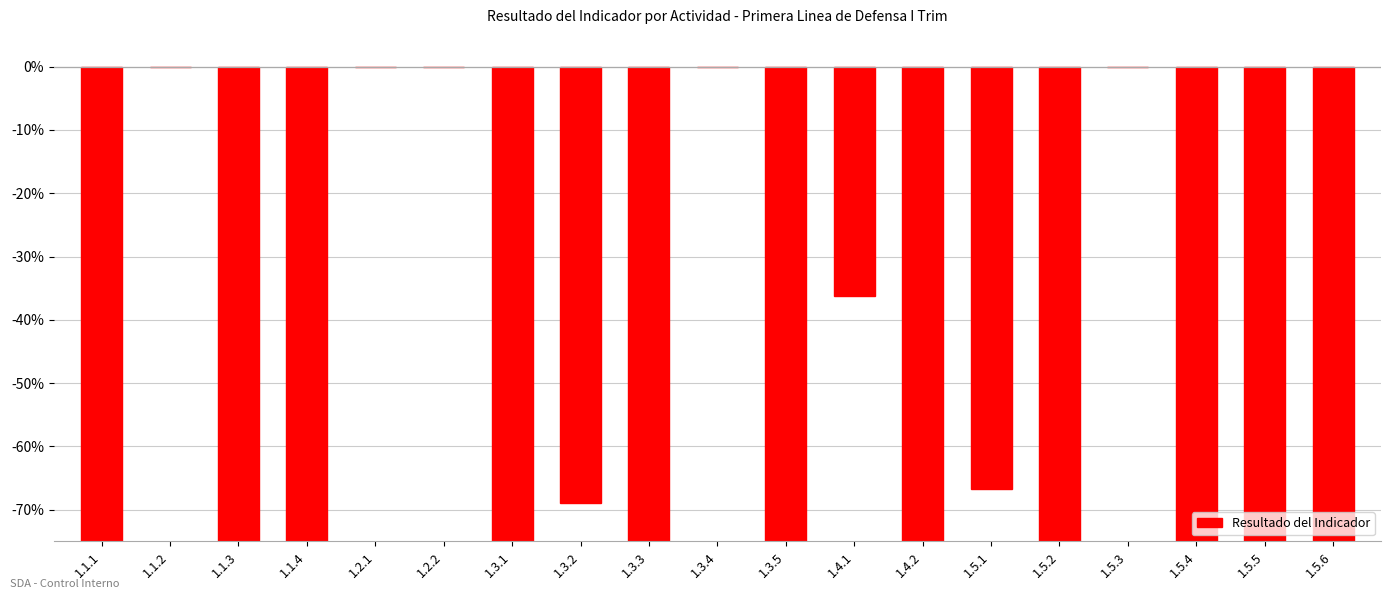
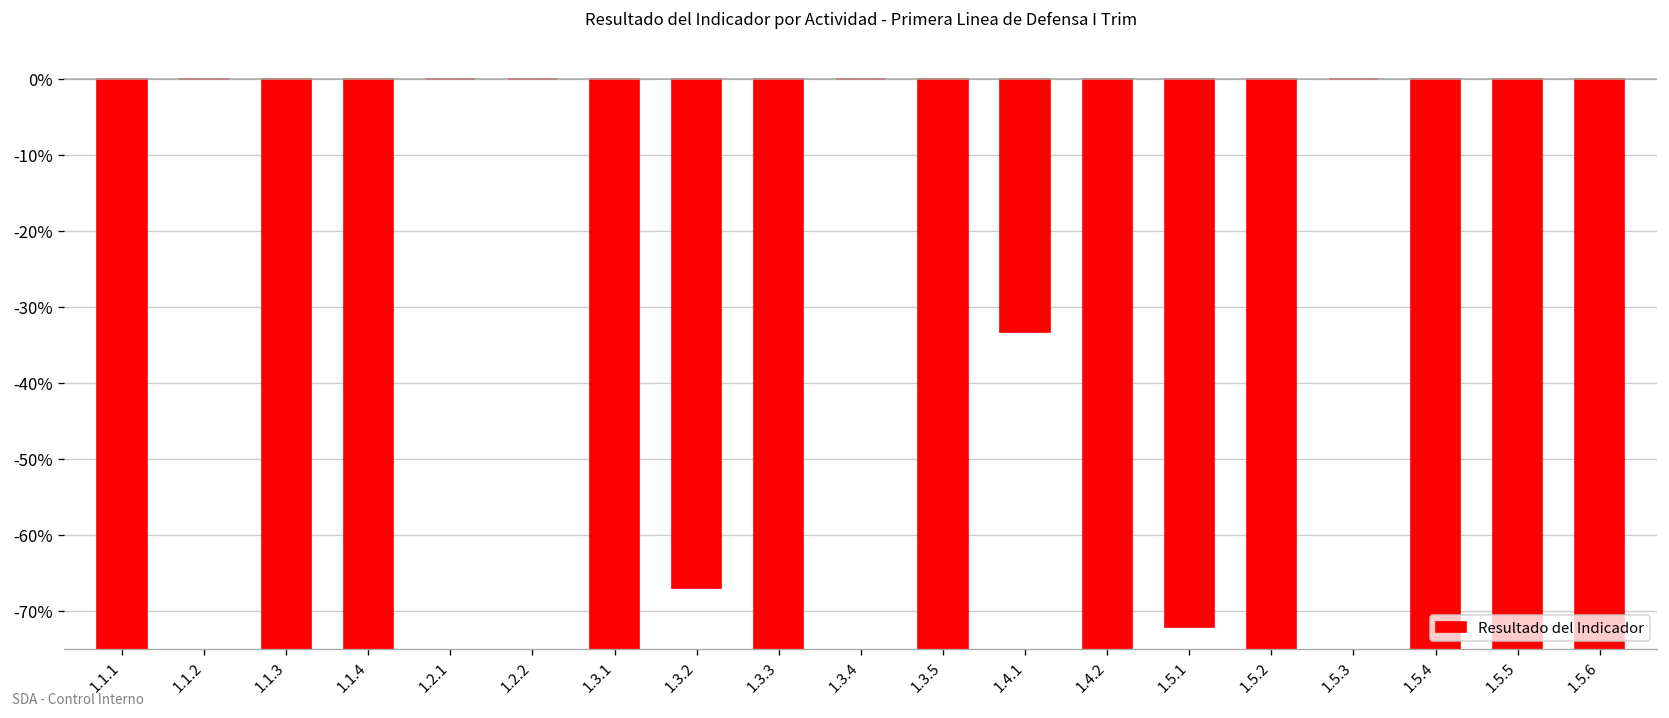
1.3.2: -69% -> -67%
1.4.1: -36% -> -33%
1.5.1: -67% -> -72%
